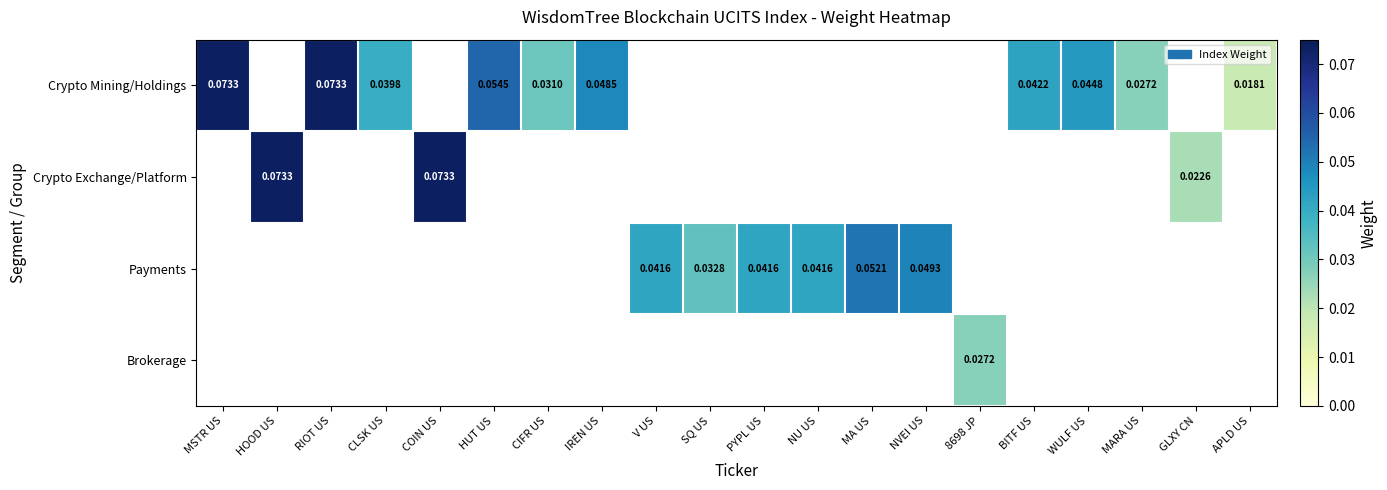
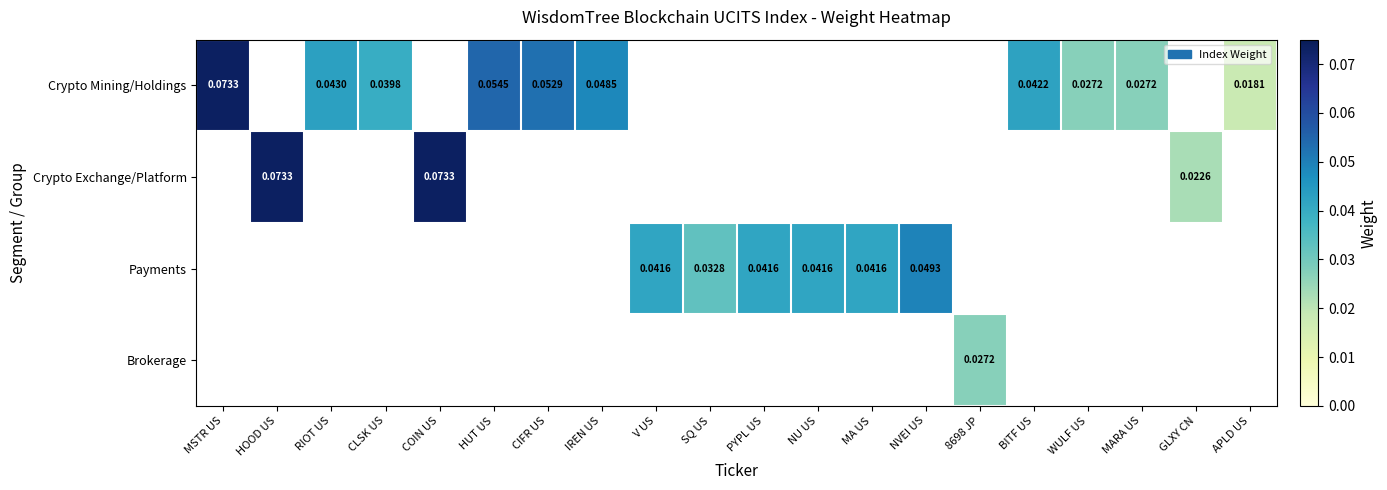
Crypto Mining/Holdings, RIOT US: 0.0733 -> 0.0430
Crypto Mining/Holdings, CIFR US: 0.0310 -> 0.0529
Crypto Mining/Holdings, WULF US: 0.0448 -> 0.0272
Payments, MA US: 0.0521 -> 0.0416
